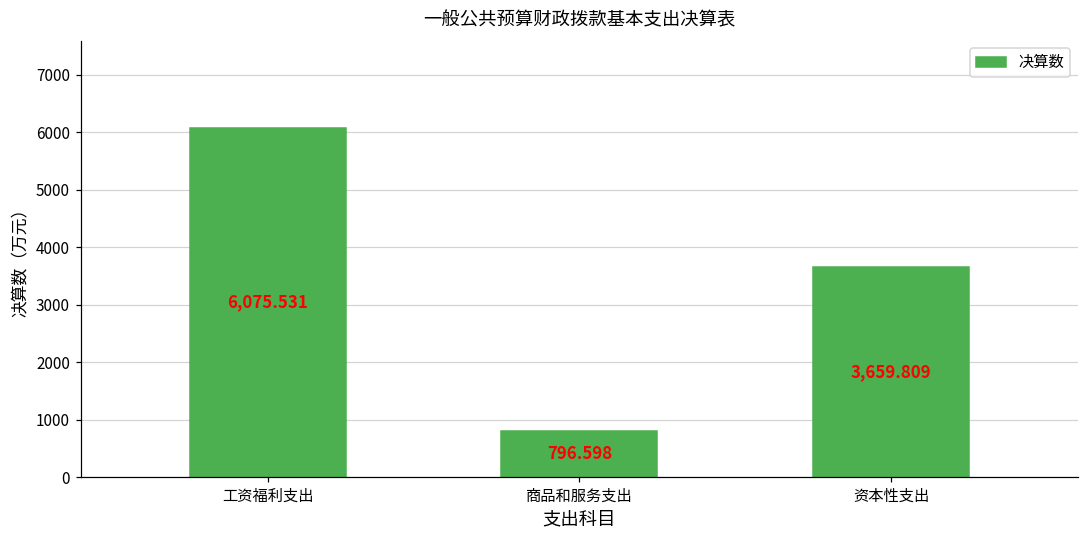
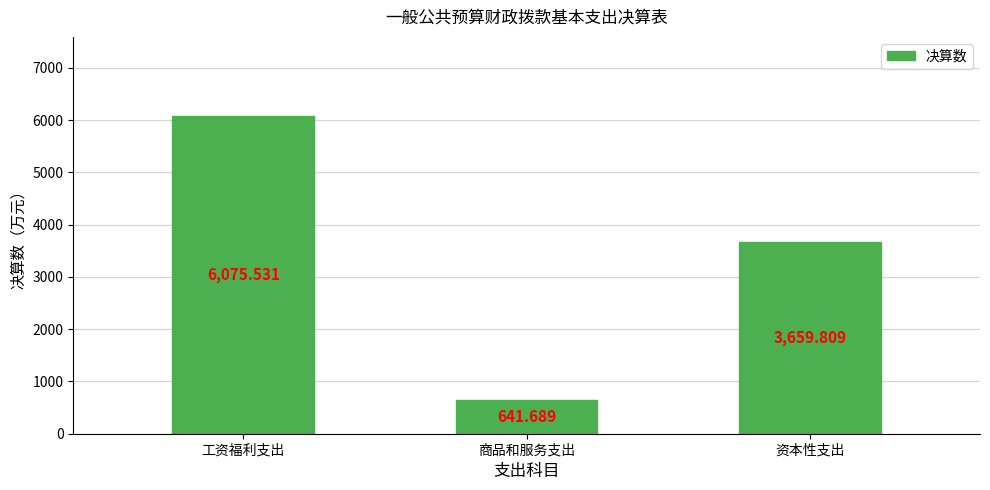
商品和服务支出: 796.598 -> 641.689
